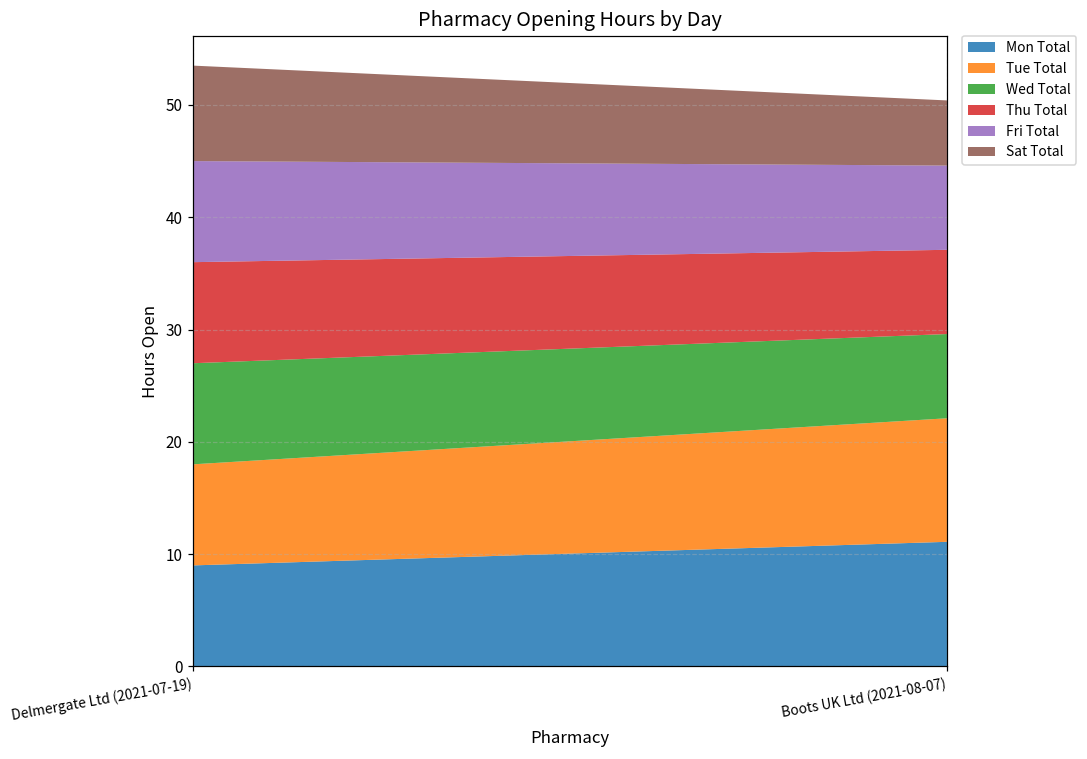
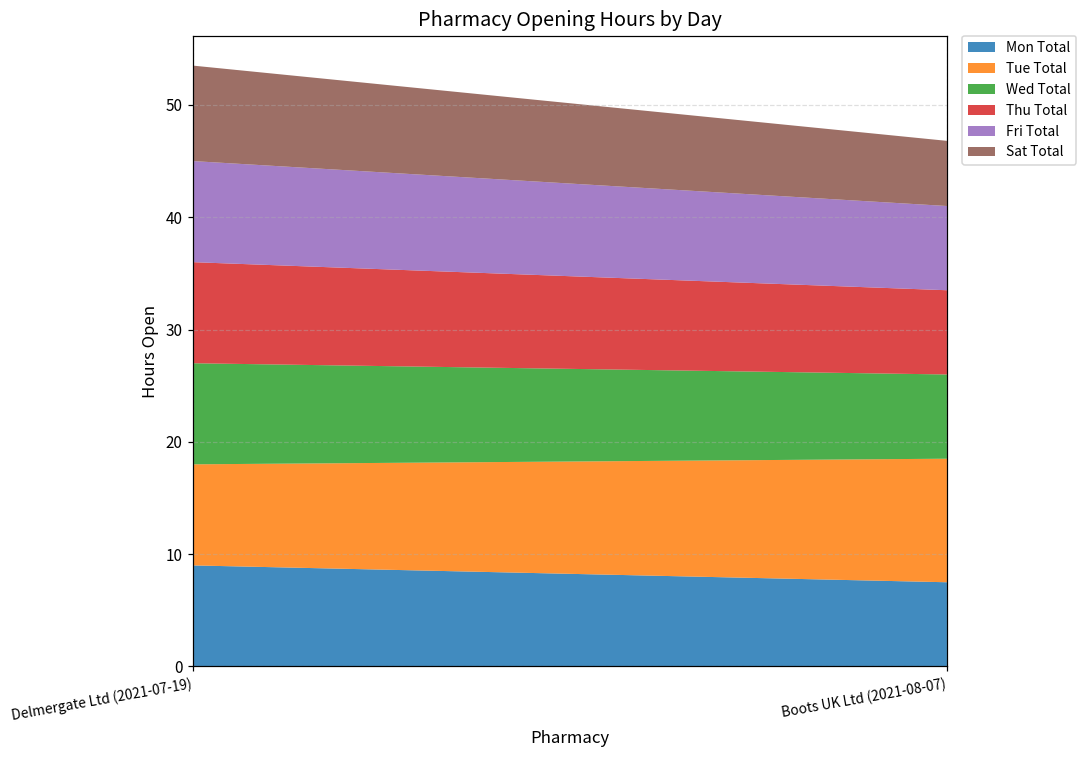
Mon Total, Boots UK Ltd (2021-08-07): 11.1 -> 7.5
